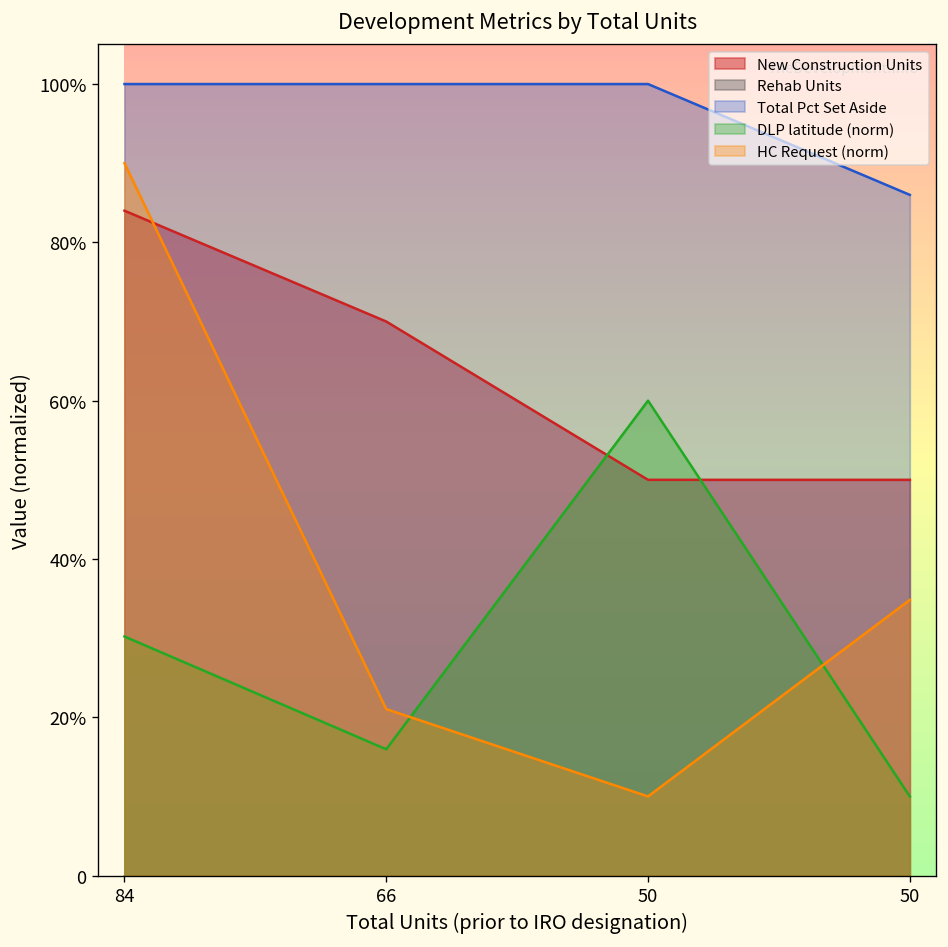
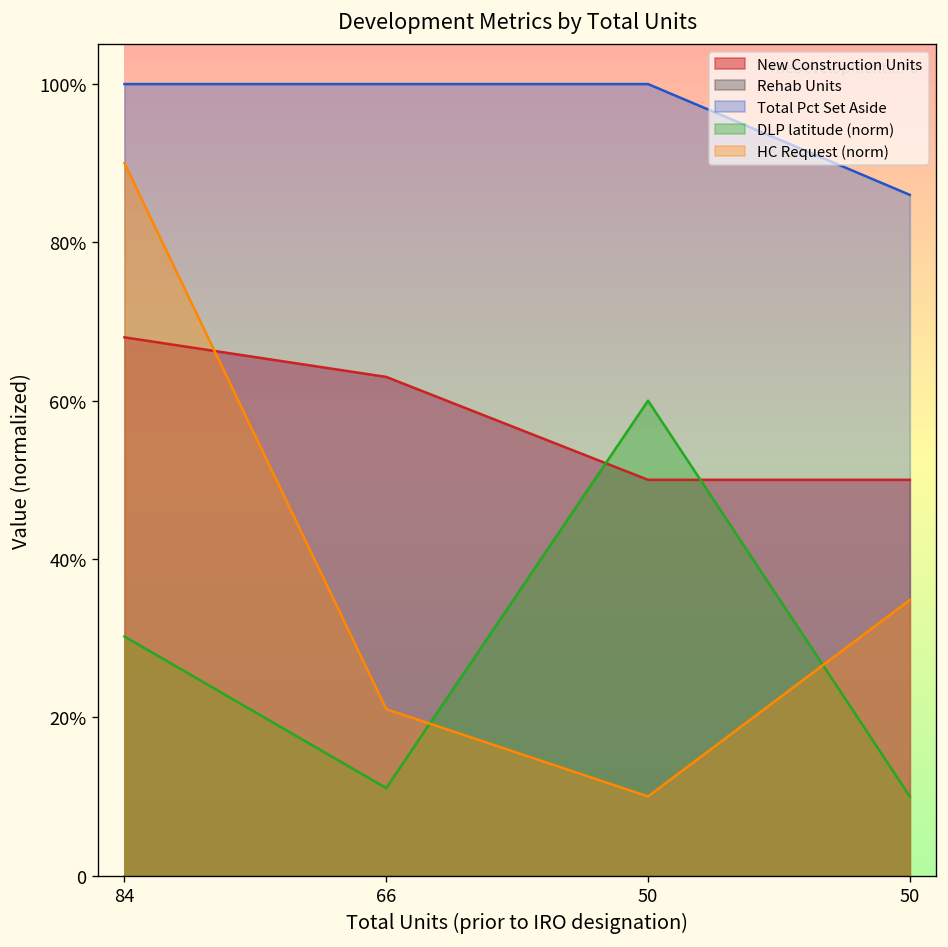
New Construction Units, 84: 84% -> 68%
New Construction Units, 66: 70% -> 63%
DLP latitude (norm), 66: 16% -> 11%
